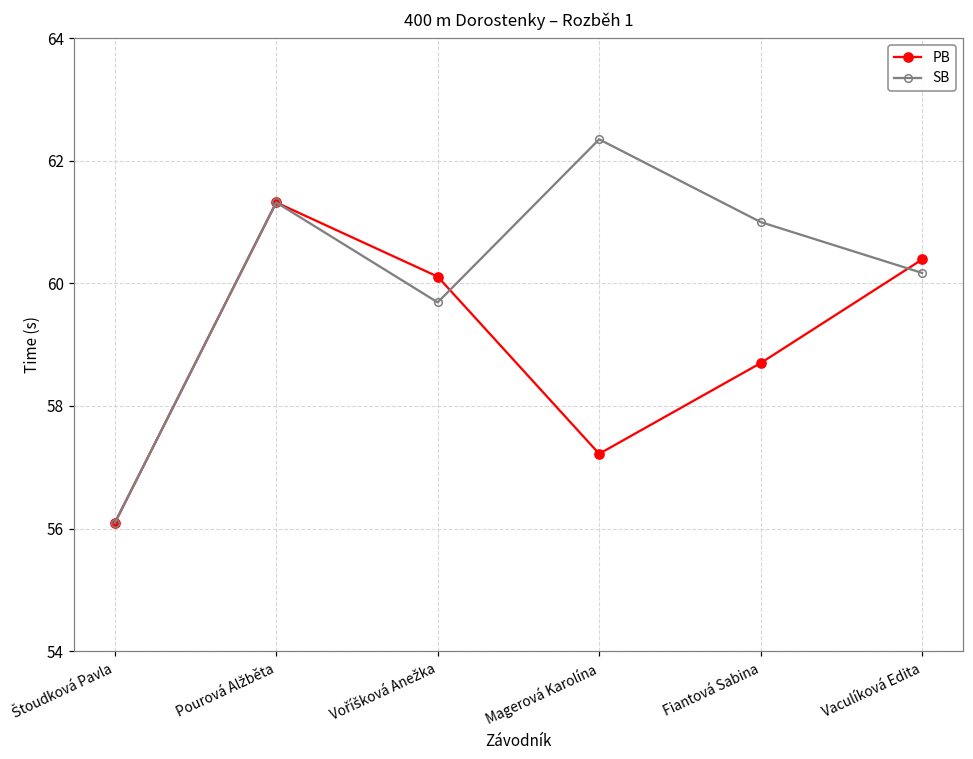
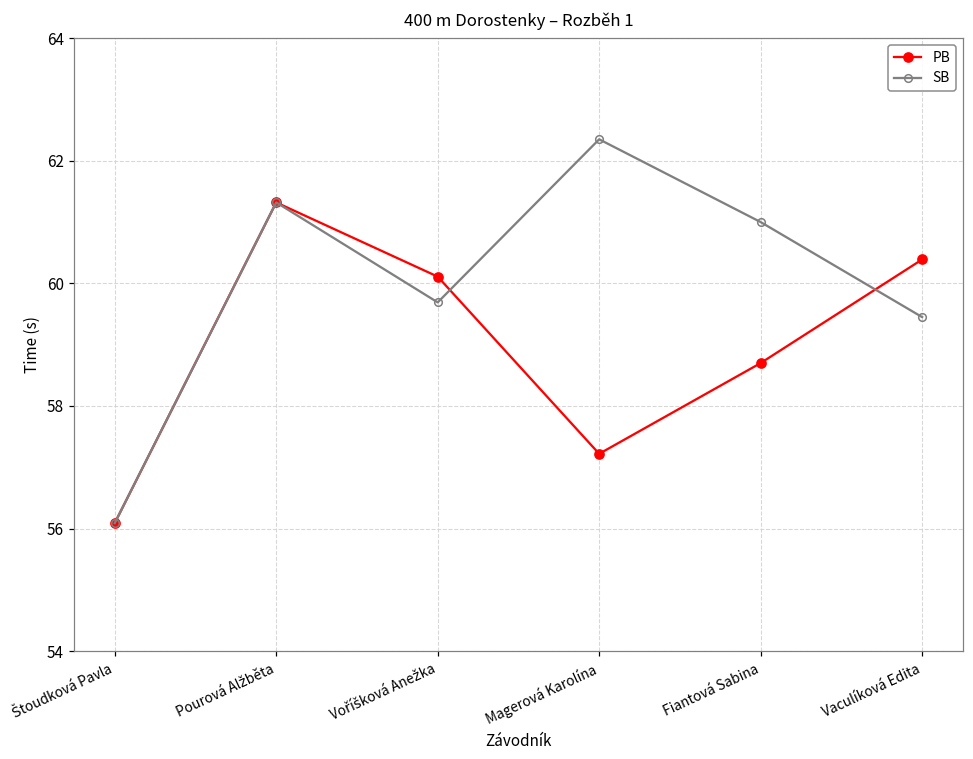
SB, Vaculíková Edita: 60.2 -> 59.5
